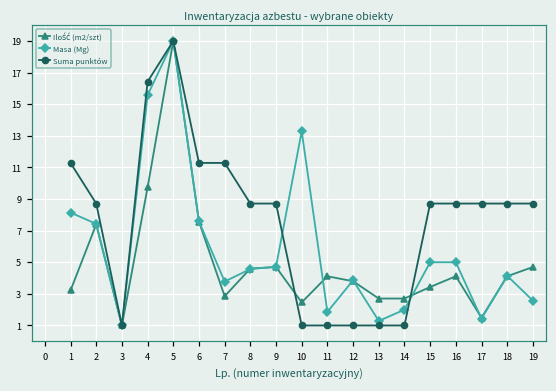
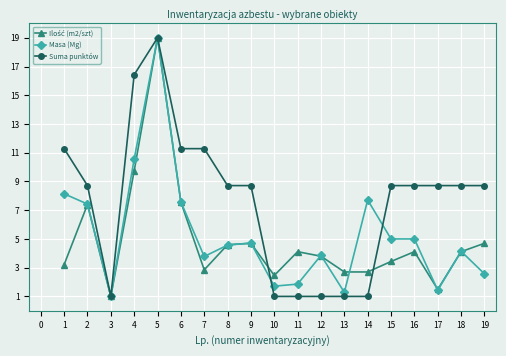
Masa (Mg), 4: 15.6 -> 10.6
Masa (Mg), 10: 13.3 -> 1.7
Masa (Mg), 14: 2.0 -> 7.7
